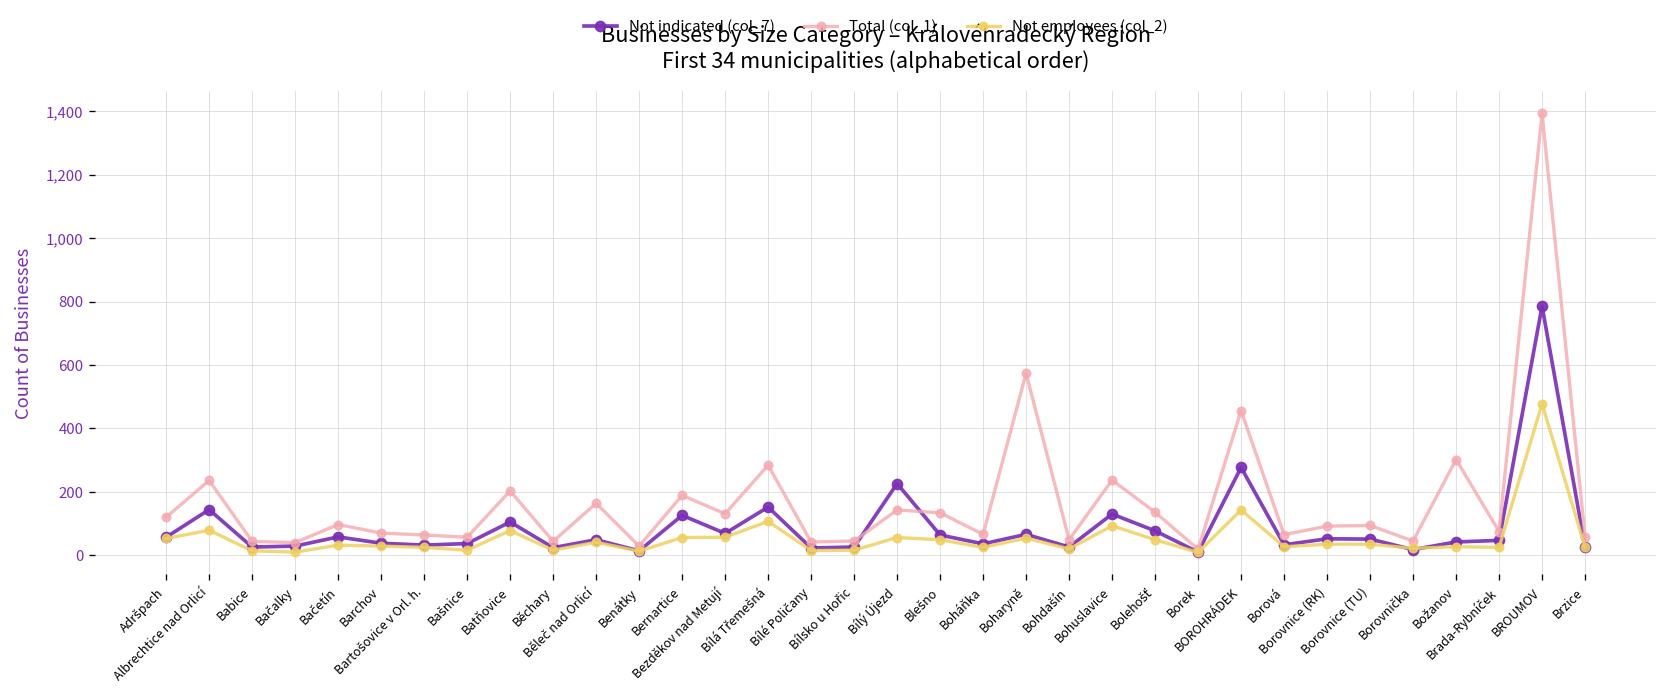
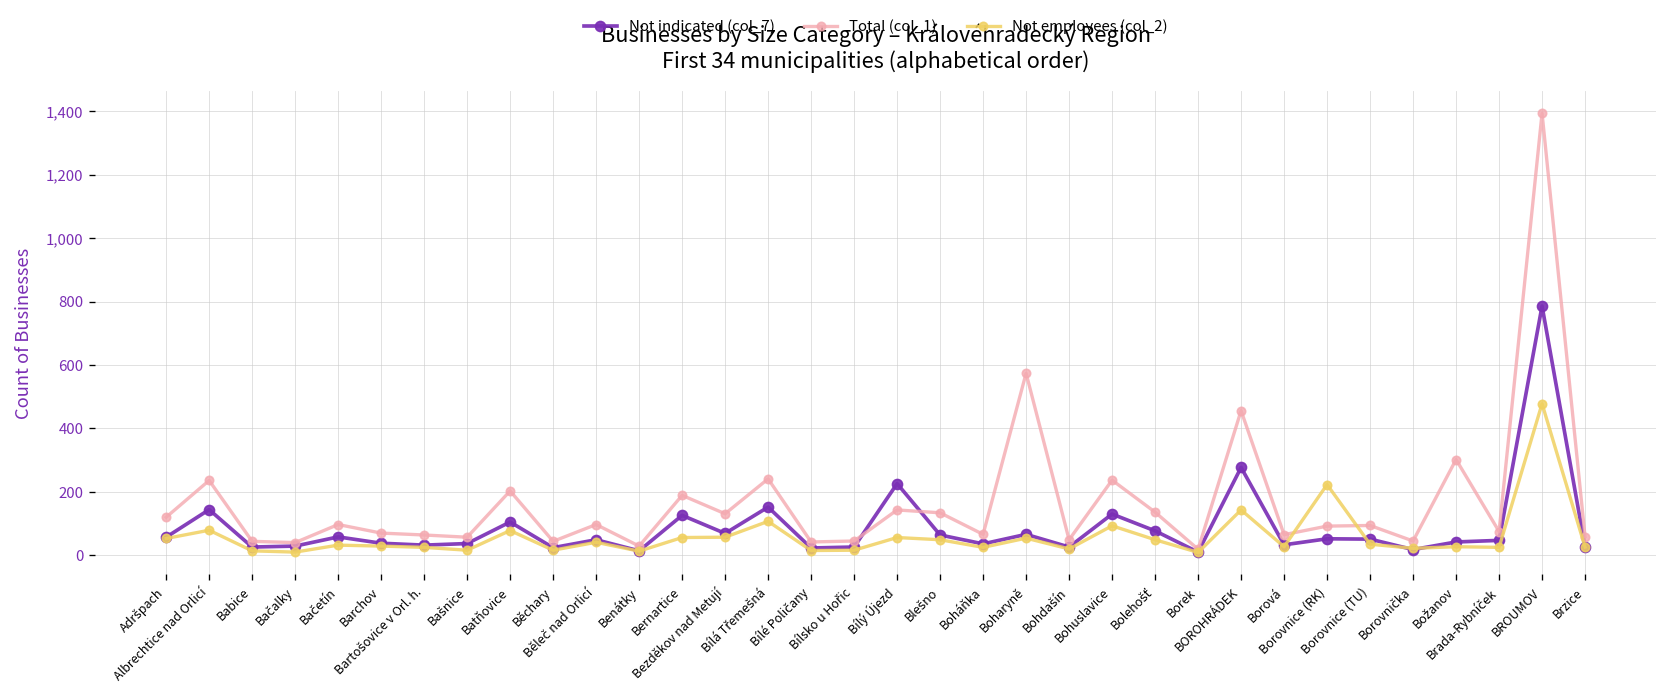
Total (col_1), Běleč nad Orlicí: 160 -> 100
Total (col_1), Bílá Třemešná: 280 -> 240
Not employees (col_2), Borovnice (RK): 40 -> 220
